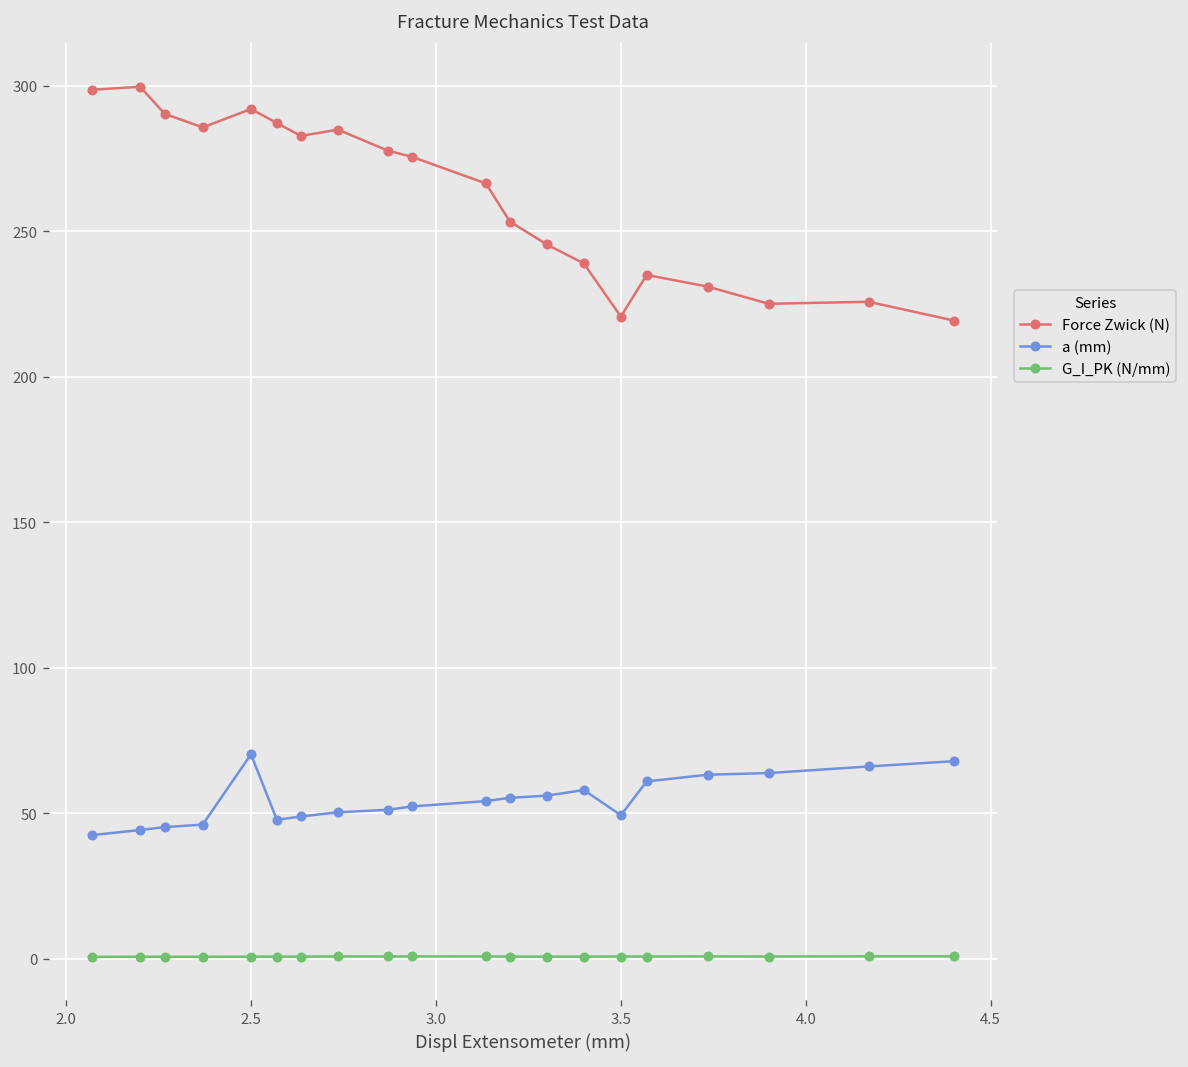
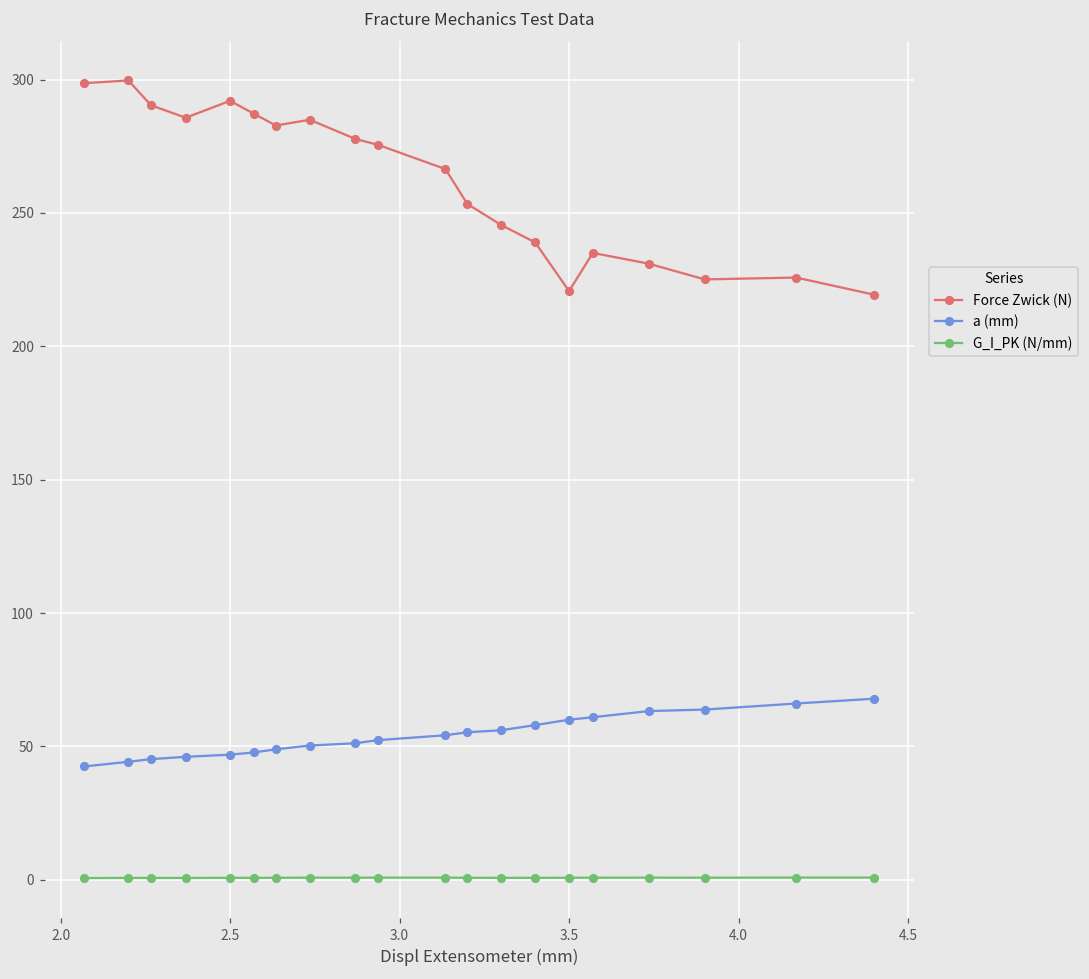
a (mm), 2.5: 70 -> 47
a (mm), 3.5: 49 -> 60
